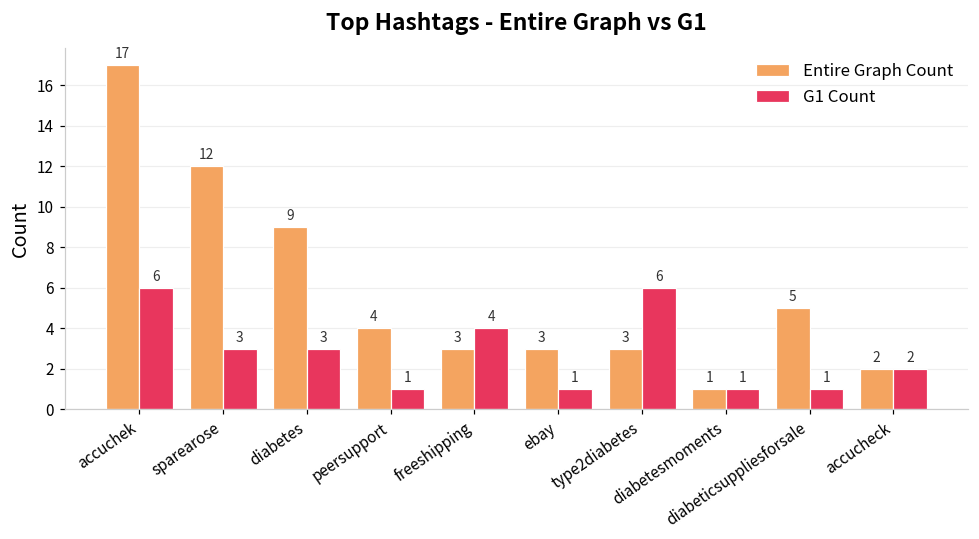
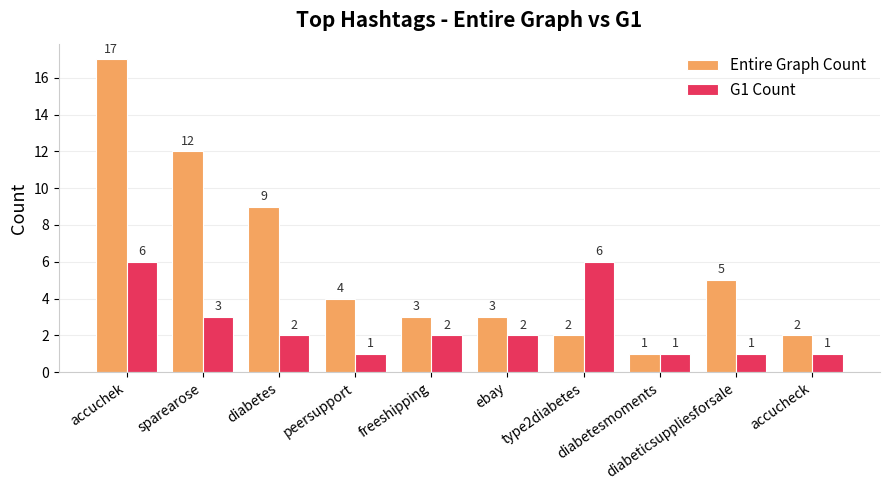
G1 Count, diabetes: 3 -> 2
G1 Count, freeshipping: 4 -> 2
G1 Count, ebay: 1 -> 2
Entire Graph Count, type2diabetes: 3 -> 2
G1 Count, accucheck: 2 -> 1
